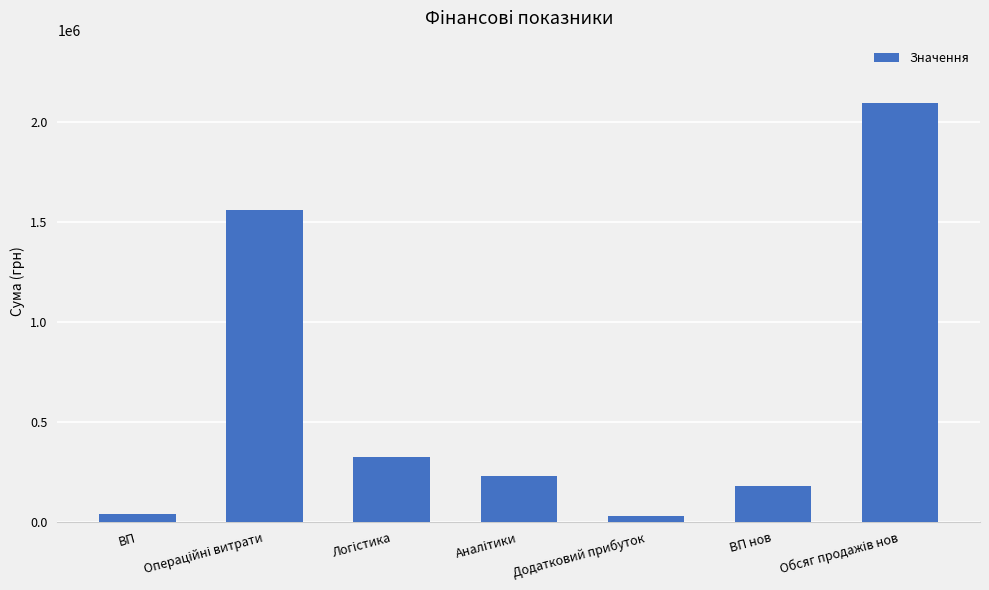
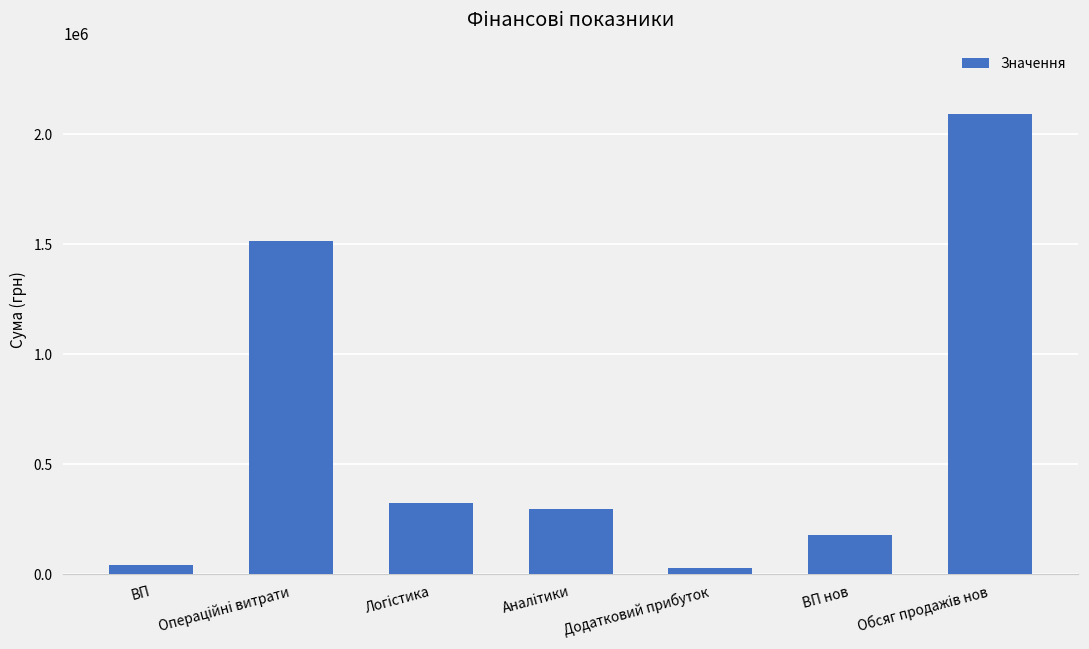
Операційні витрати: 1560000 -> 1520000
Аналітики: 230000 -> 300000
